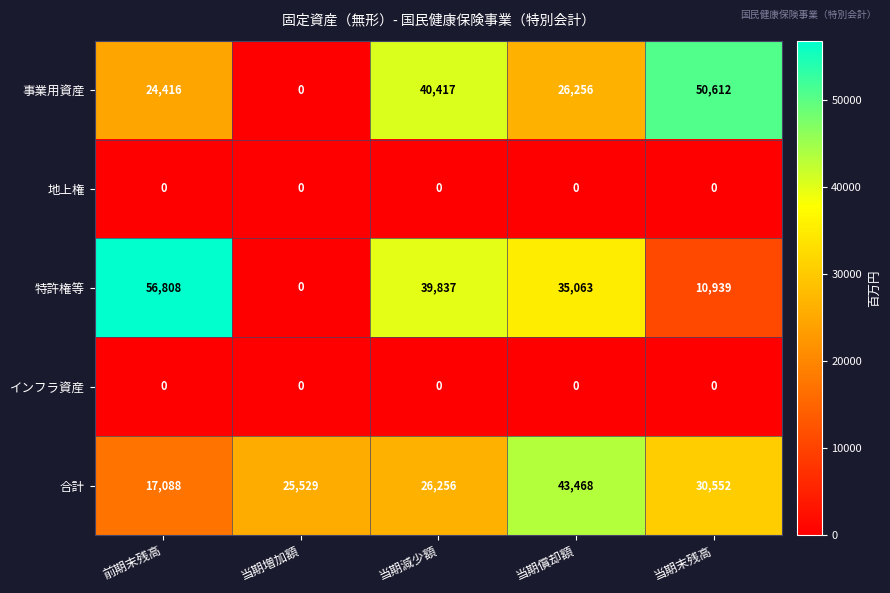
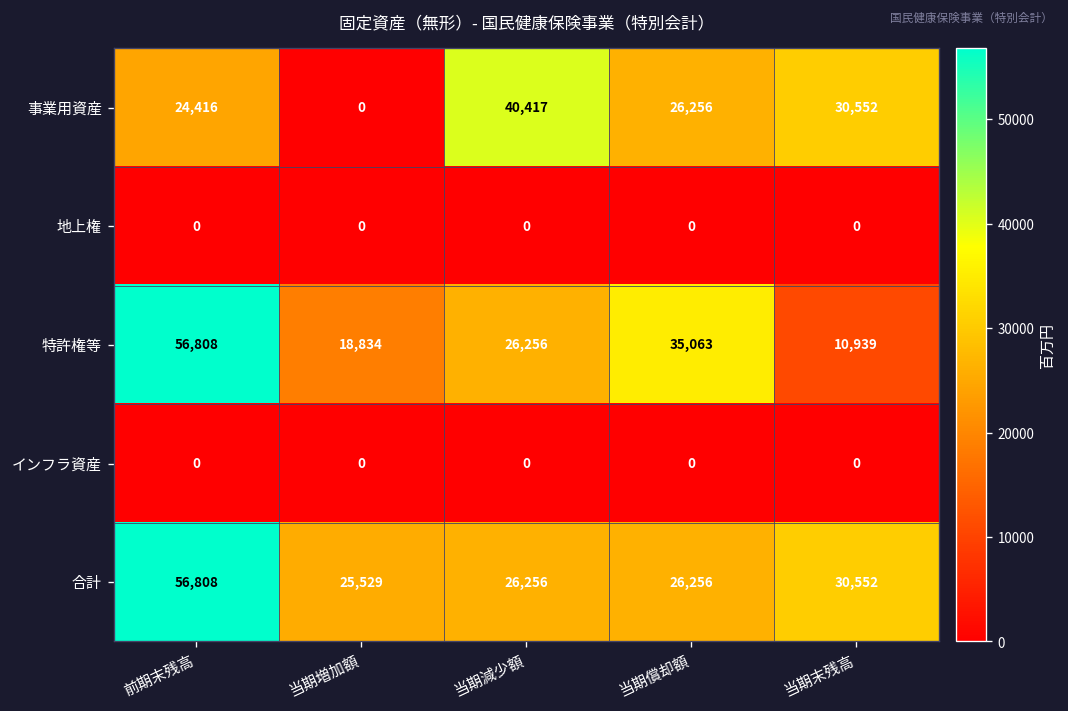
事業用資産, 当期末残高: 50,612 -> 30,552
特許権等, 当期増加額: 0 -> 18,834
特許権等, 当期減少額: 39,837 -> 26,256
合計, 前期末残高: 17,088 -> 56,808
合計, 当期償却額: 43,468 -> 26,256
